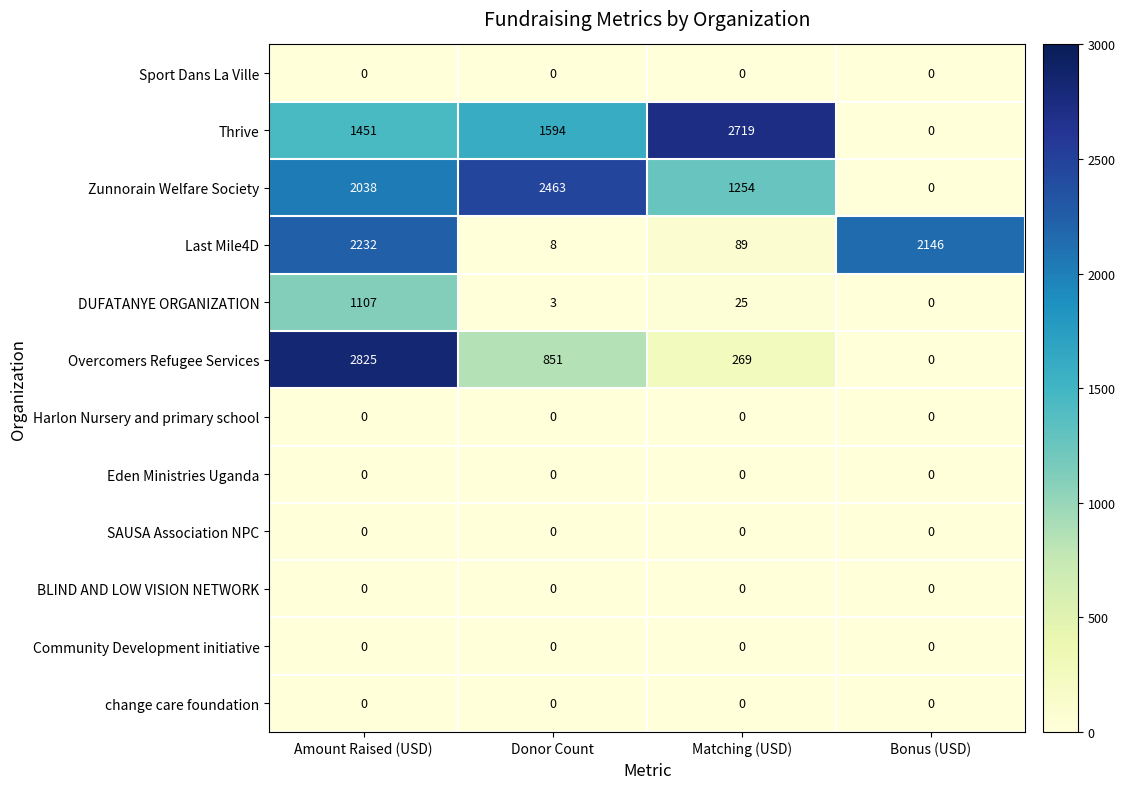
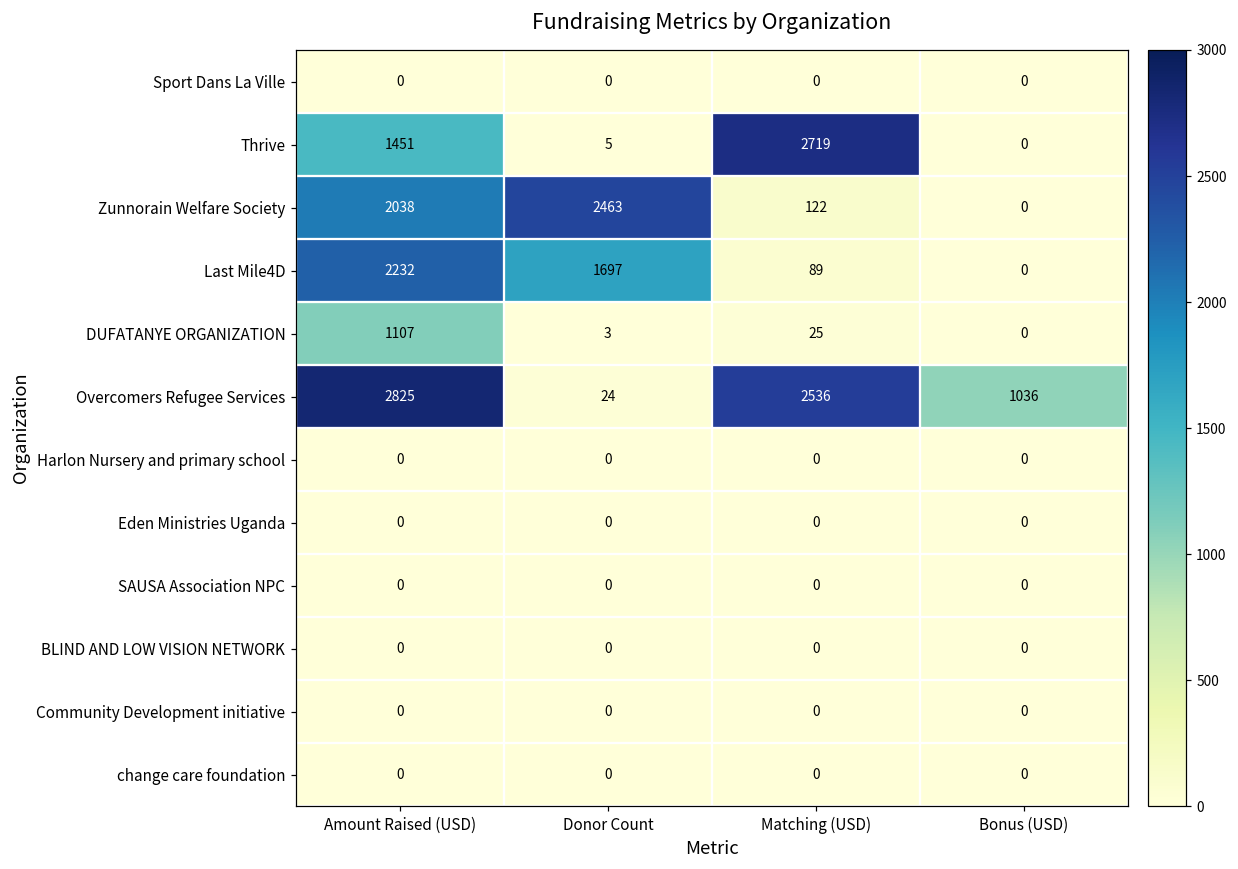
Thrive, Donor Count: 1594 -> 5
Zunnorain Welfare Society, Matching (USD): 1254 -> 122
Last Mile4D, Donor Count: 8 -> 1697
Last Mile4D, Bonus (USD): 2146 -> 0
Overcomers Refugee Services, Donor Count: 851 -> 24
Overcomers Refugee Services, Matching (USD): 269 -> 2536
Overcomers Refugee Services, Bonus (USD): 0 -> 1036
